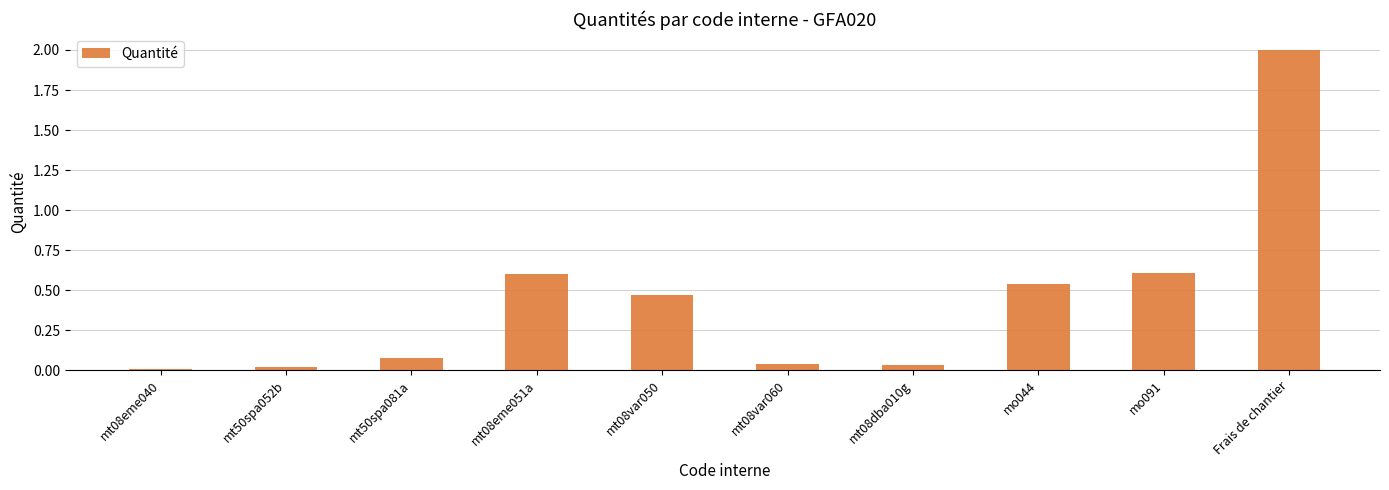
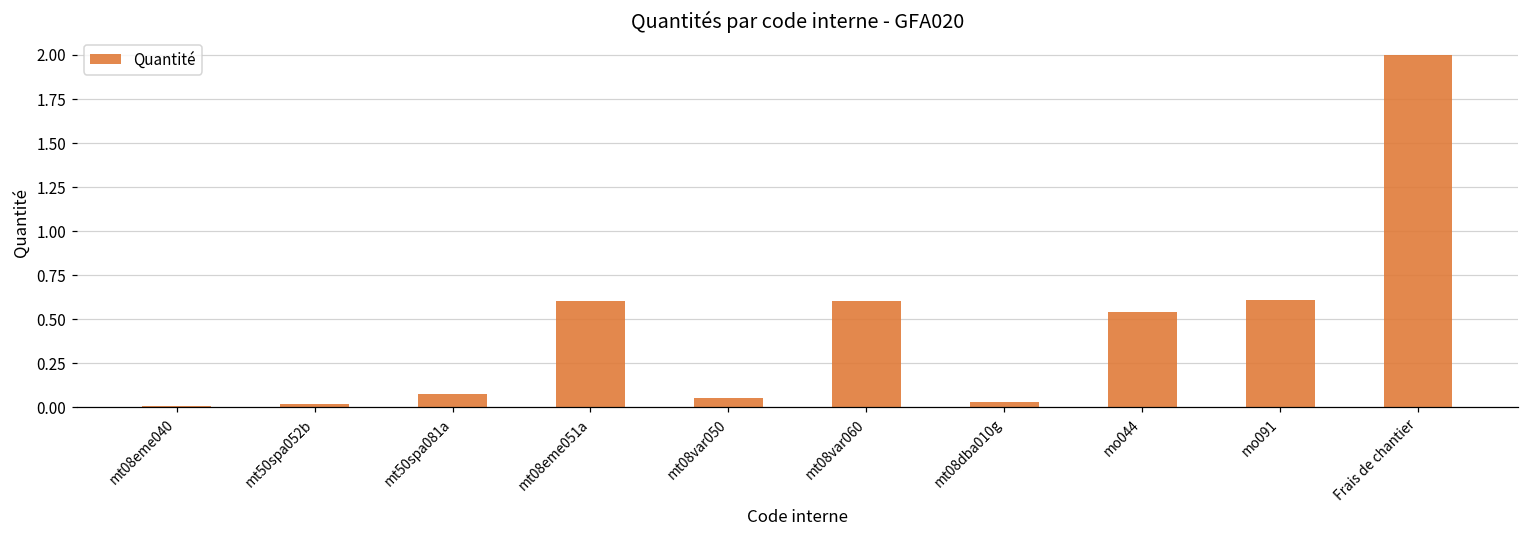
mt08var050: 0.47 -> 0.05
mt08var060: 0.04 -> 0.60
